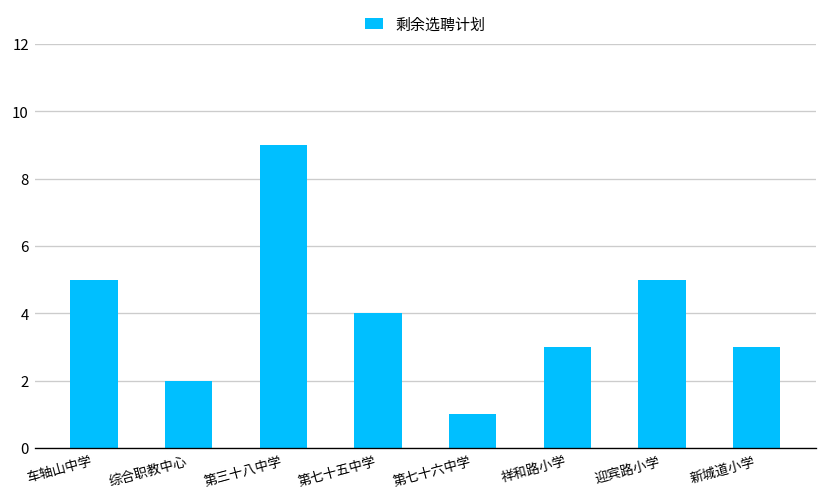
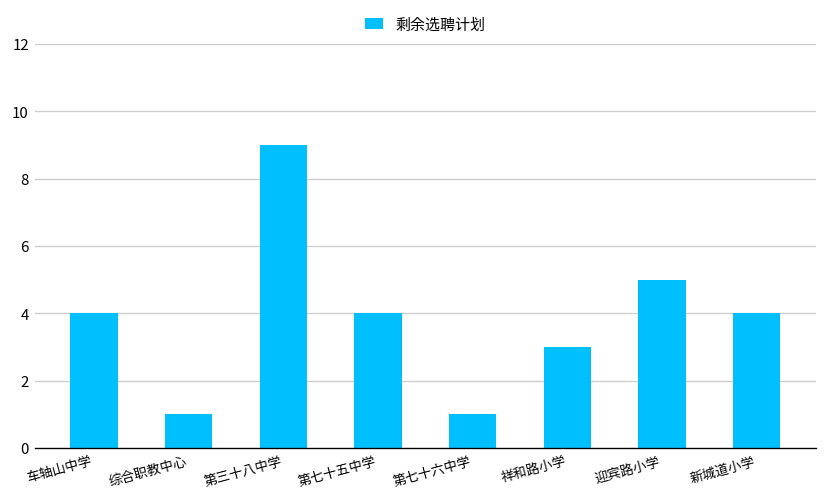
车轴山中学: 5 -> 4
综合职教中心: 2 -> 1
新城道小学: 3 -> 4
